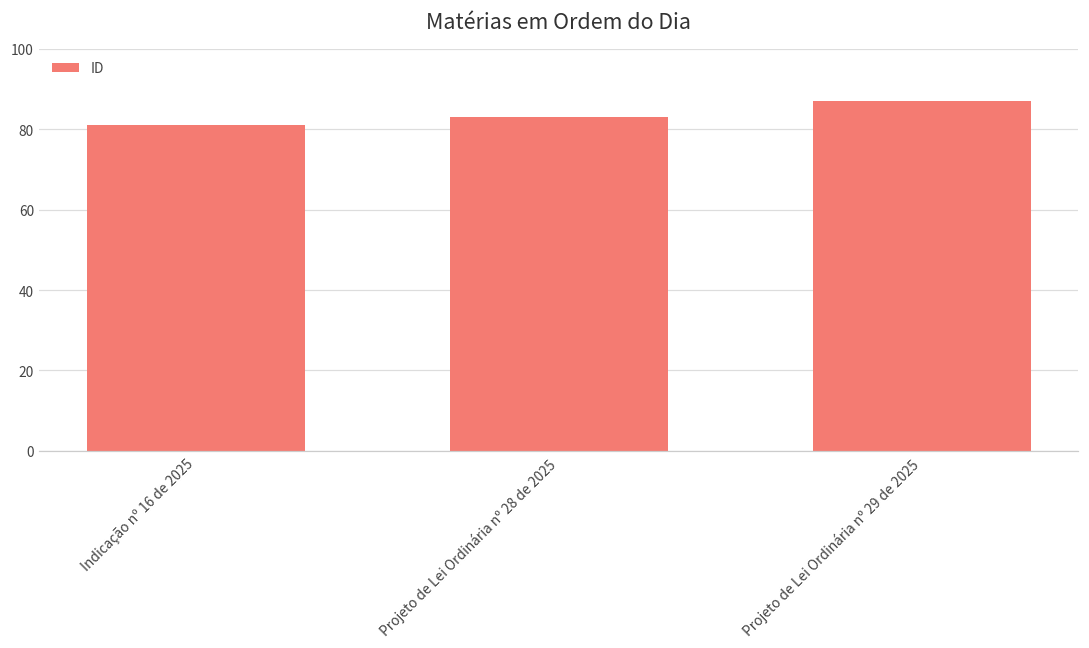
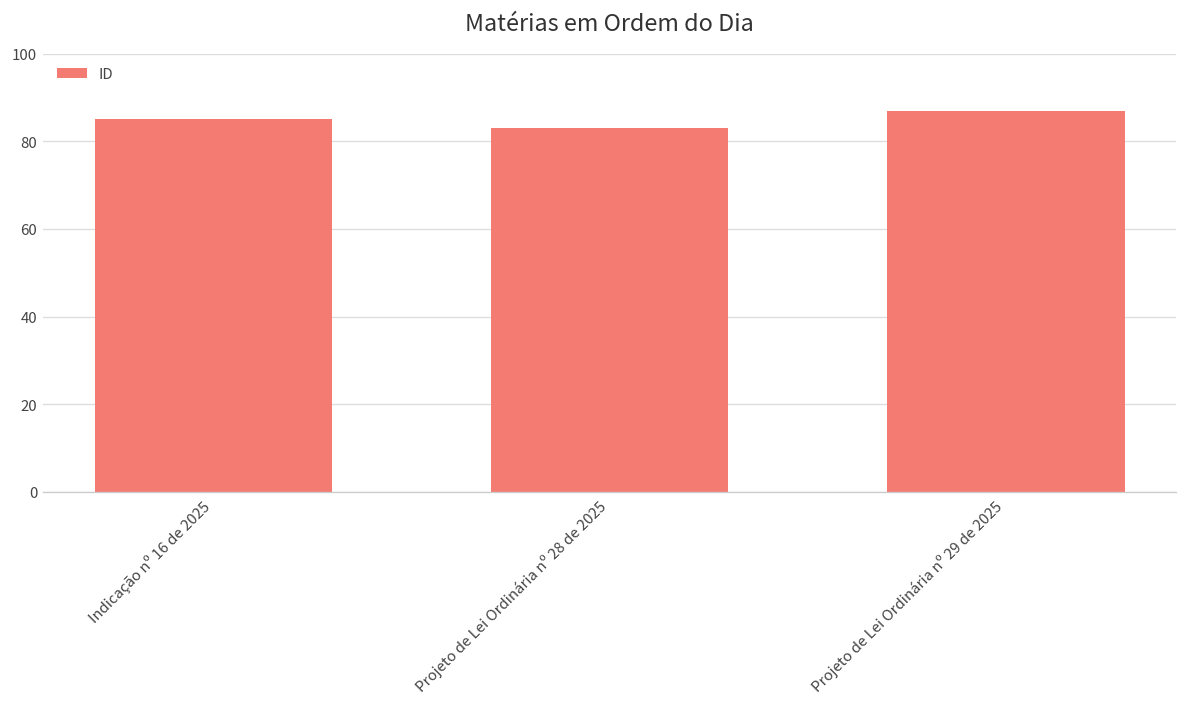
Indicação nº 16 de 2025: 81 -> 85
